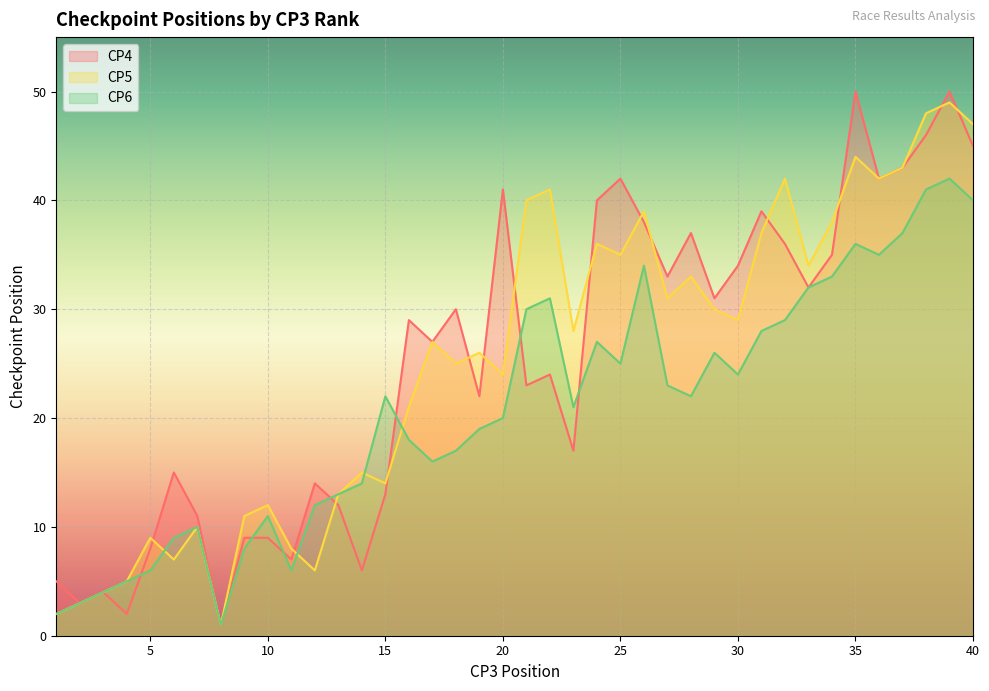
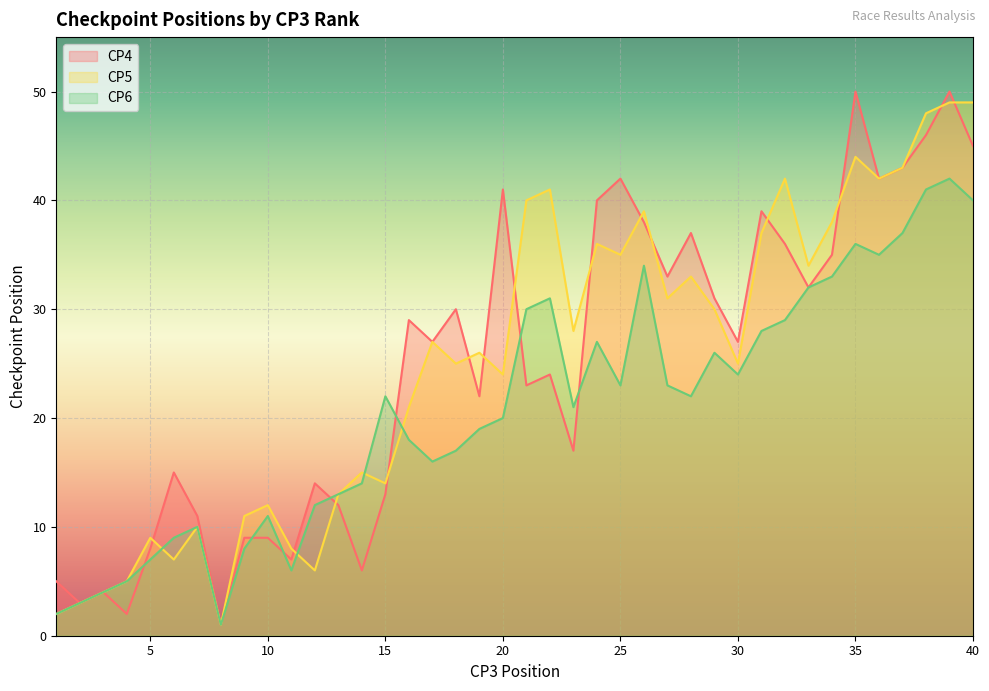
CP6, 5: 6 -> 7
CP6, 25: 25 -> 23
CP4, 30: 34 -> 27
CP5, 30: 29 -> 25
CP5, 40: 47 -> 49
